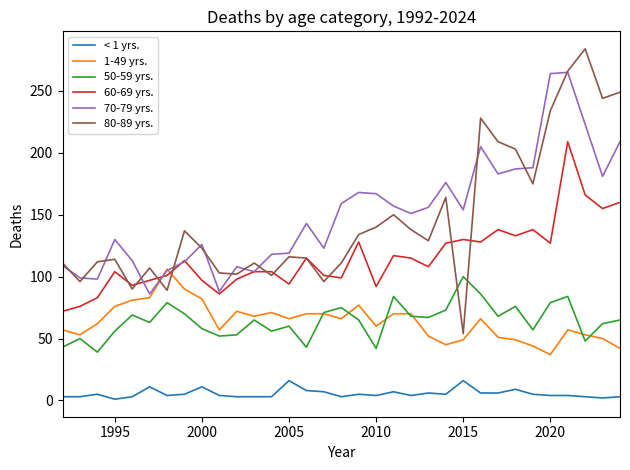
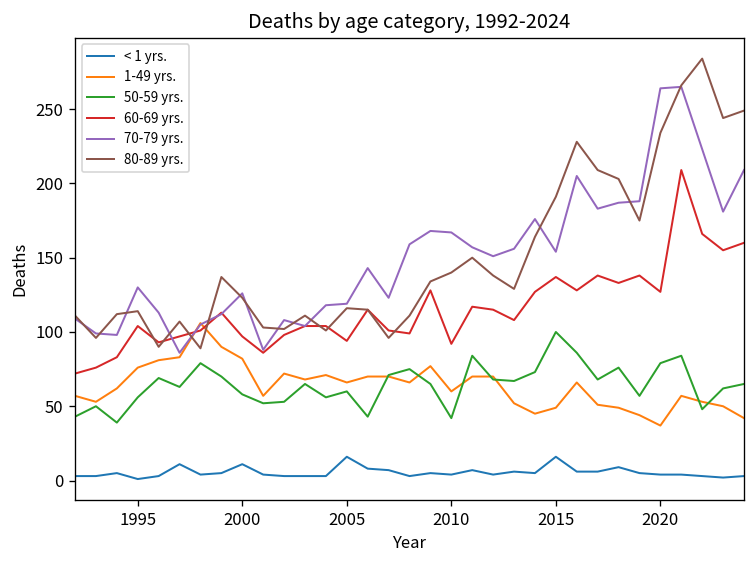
60-69 yrs., 2015: 130 -> 137
80-89 yrs., 2015: 54 -> 191
